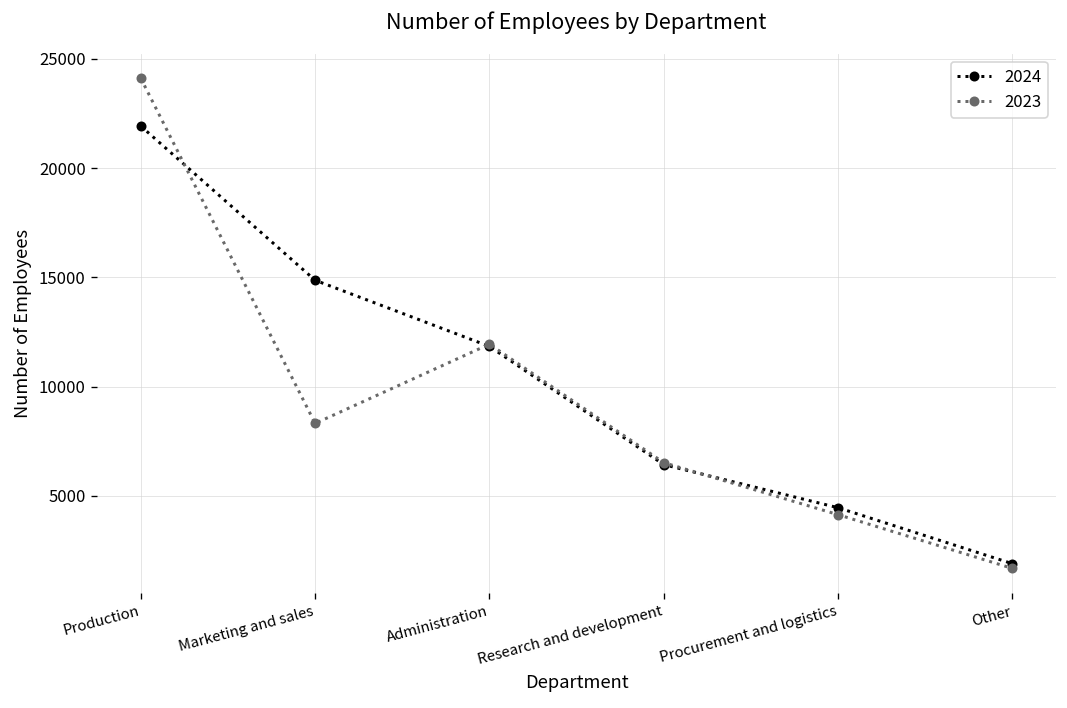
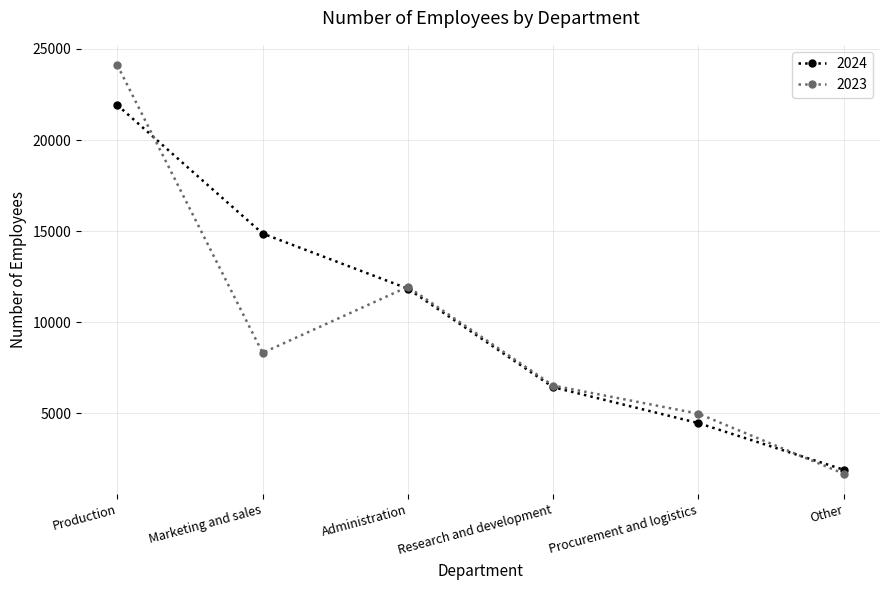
2023, Procurement and logistics: 4100 -> 5000
